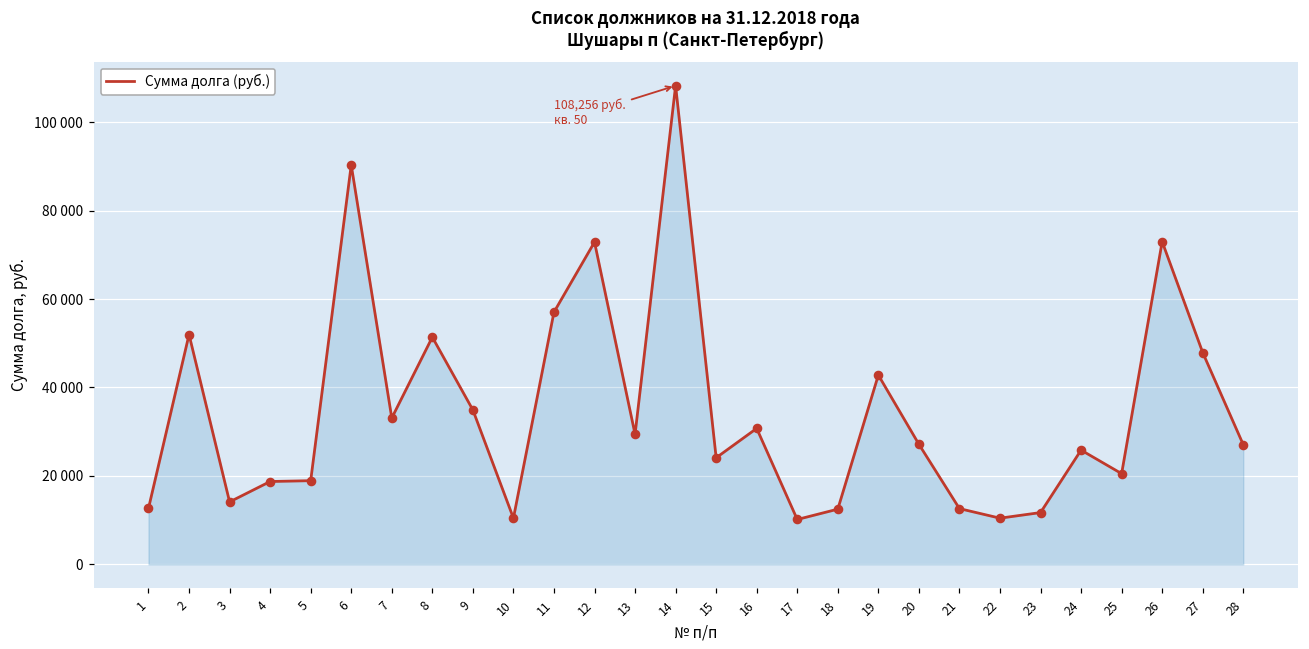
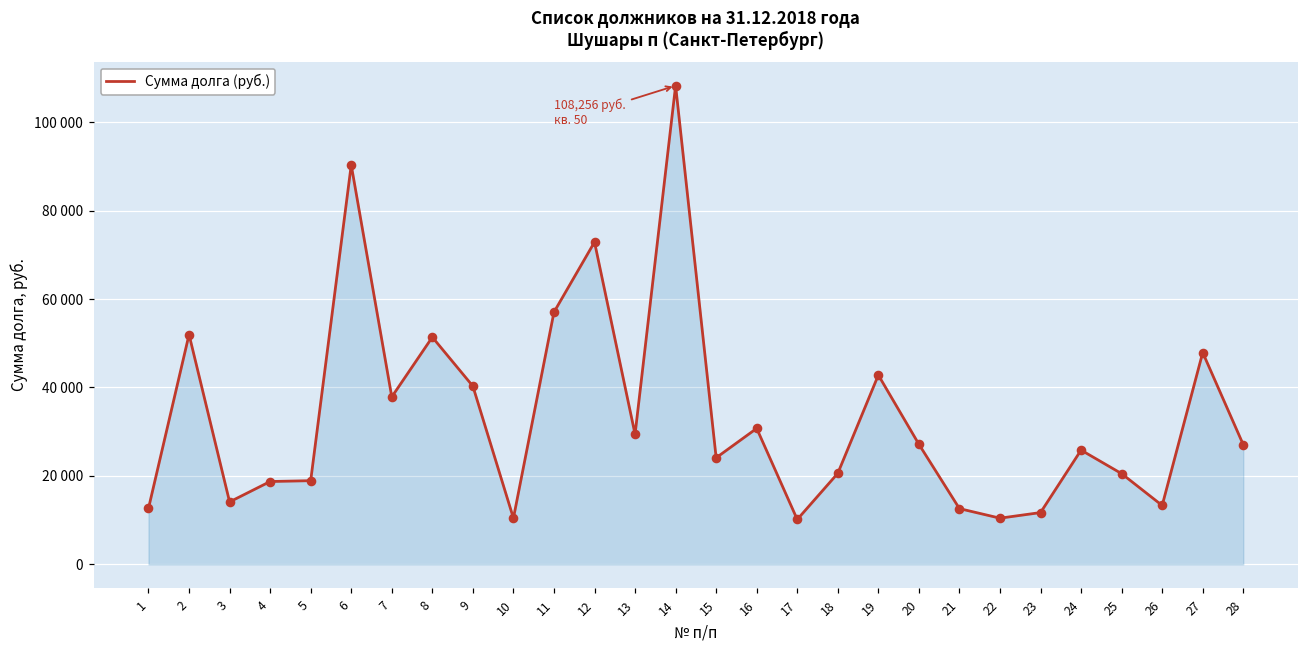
7: 33000 -> 38000
9: 35000 -> 40000
18: 12000 -> 21000
26: 73000 -> 13000
